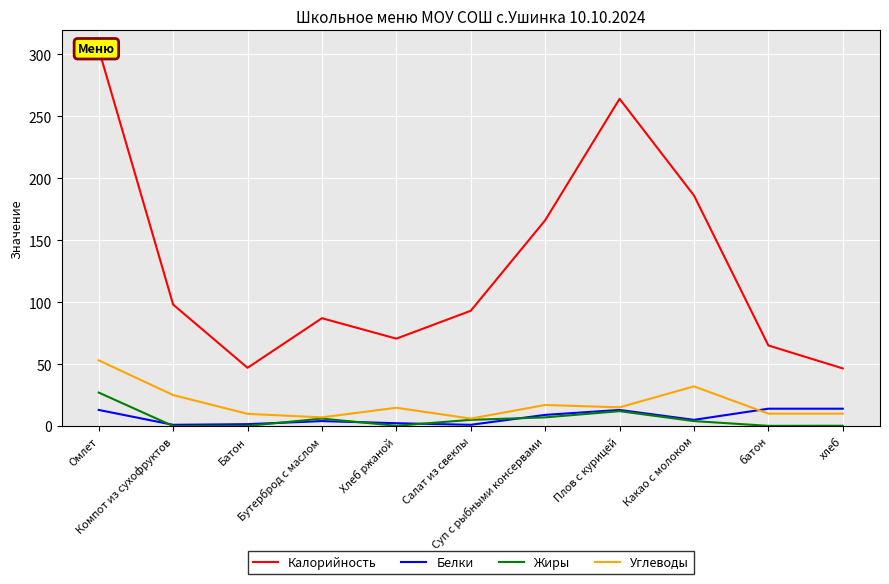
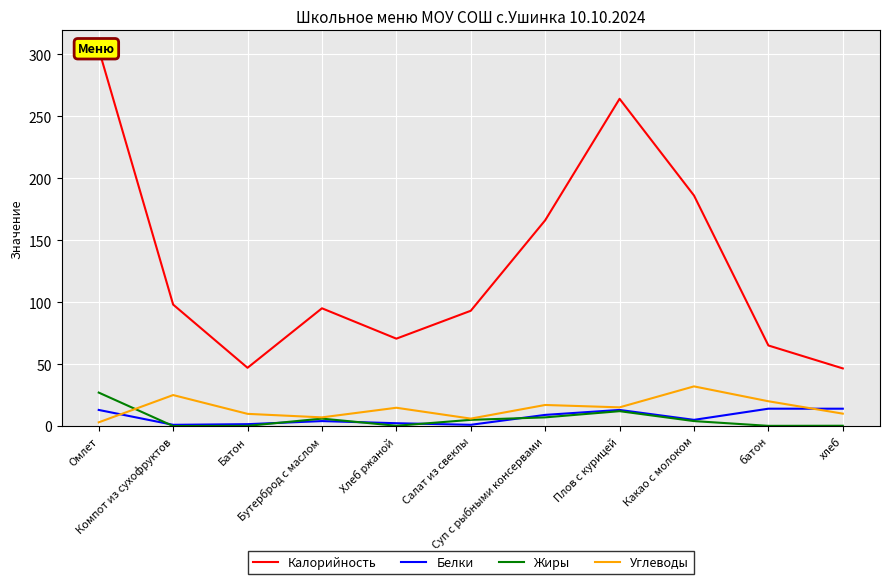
Углеводы, Омлет: 53 -> 3
Калорийность, Бутерброд с маслом: 87 -> 95
Углеводы, батон: 10 -> 20
